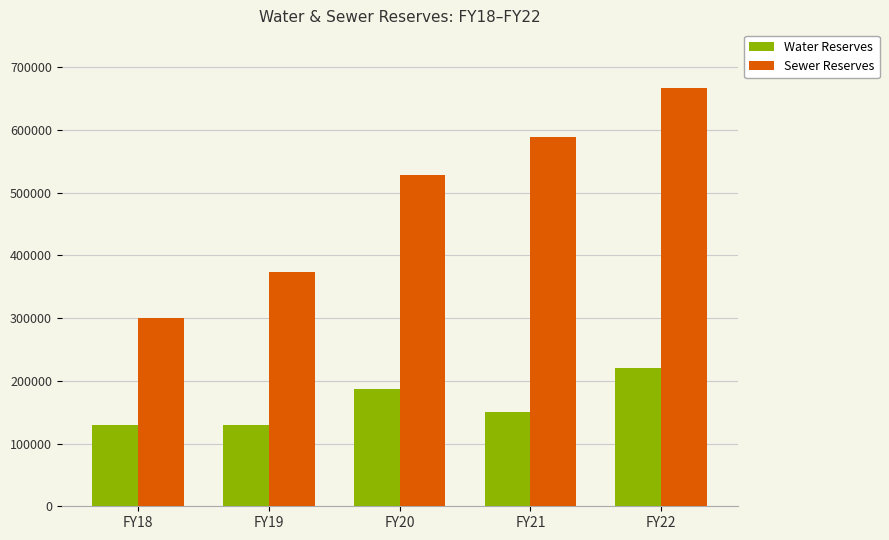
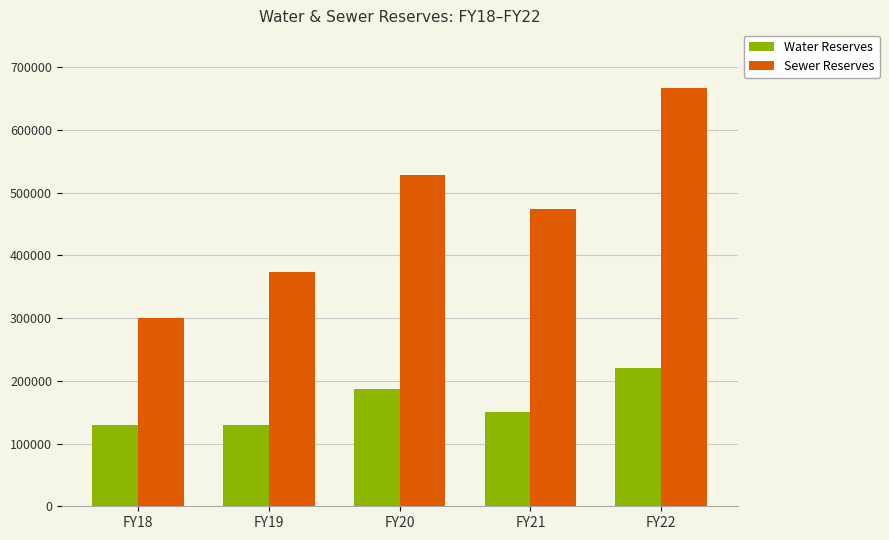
Sewer Reserves, FY21: 590000 -> 470000
